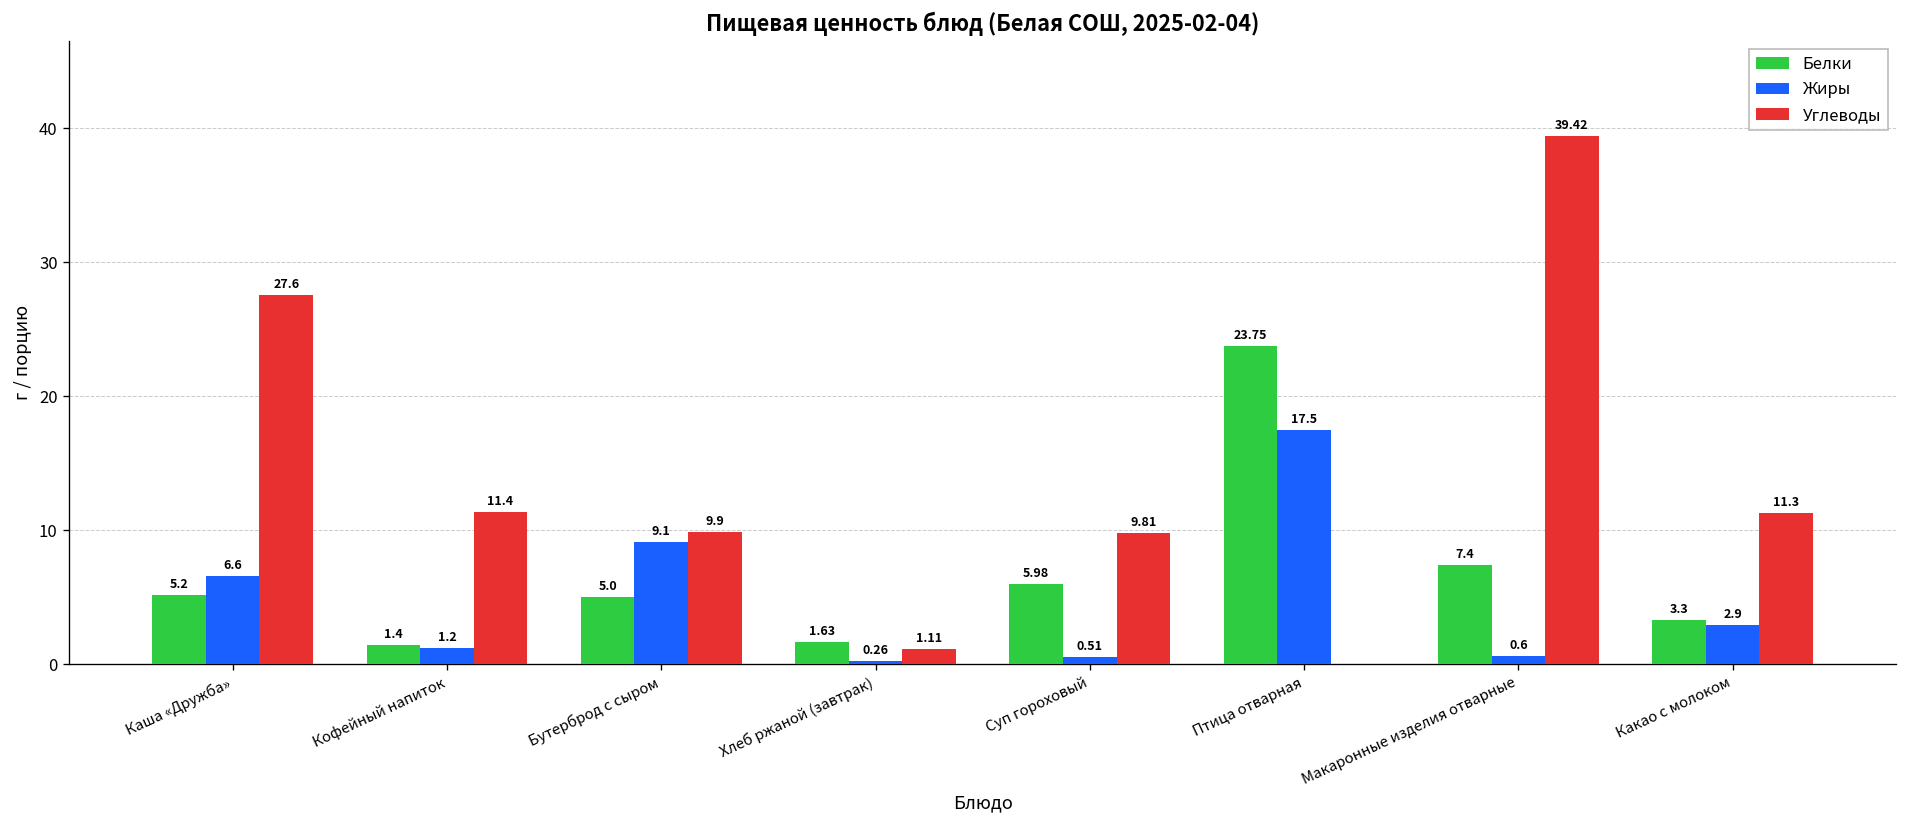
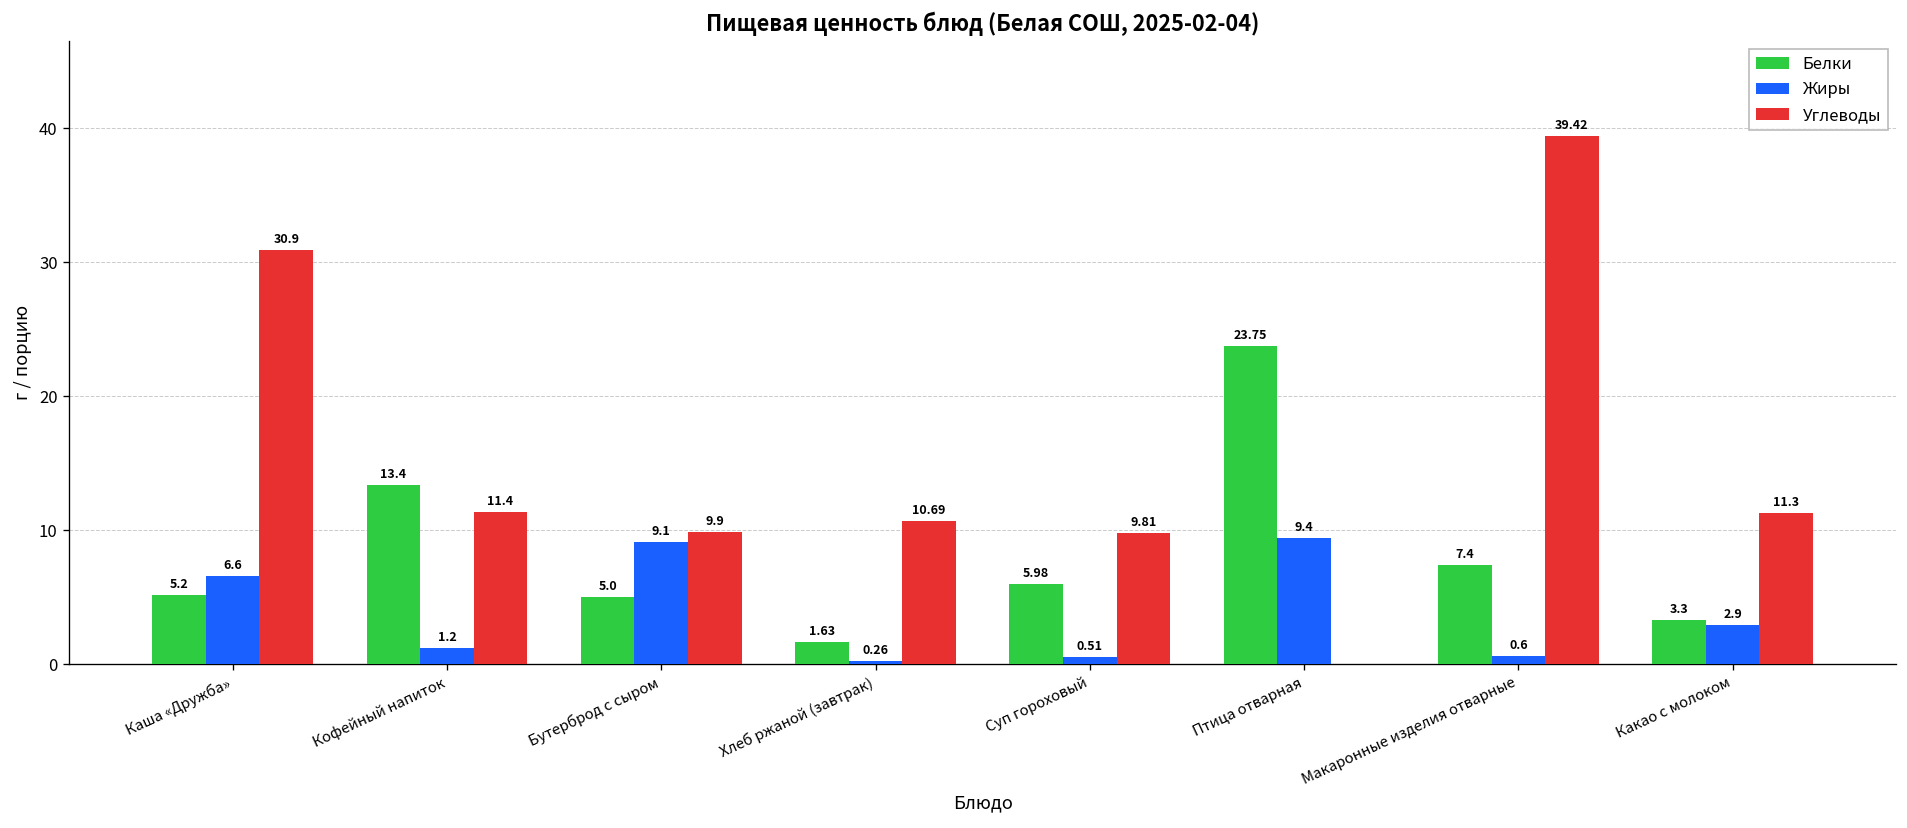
Углеводы, Каша «Дружба»: 27.6 -> 30.9
Белки, Кофейный напиток: 1.4 -> 13.4
Углеводы, Хлеб ржаной (завтрак): 1.11 -> 10.69
Жиры, Птица отварная: 17.5 -> 9.4
